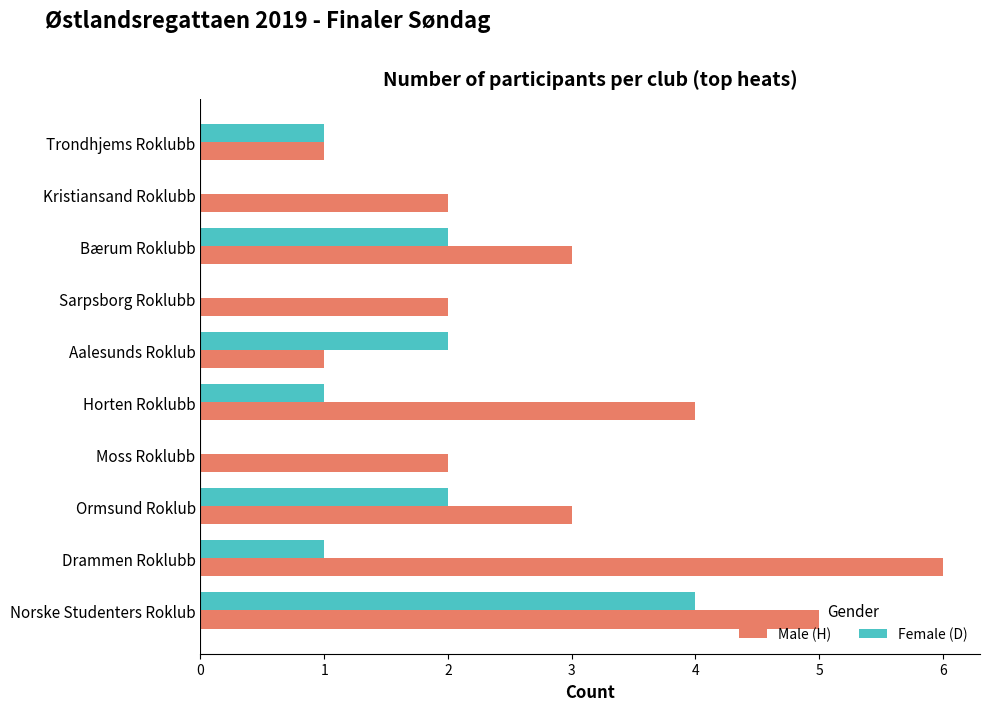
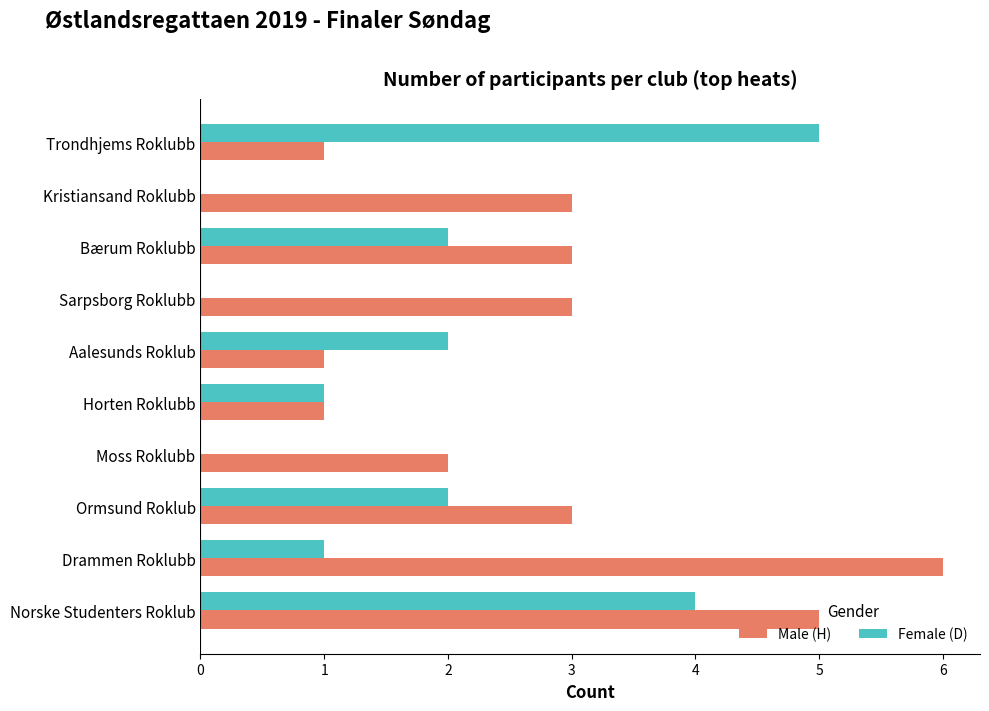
Female (D), Trondhjems Roklubb: 1 -> 5
Male (H), Kristiansand Roklubb: 2 -> 3
Male (H), Sarpsborg Roklubb: 2 -> 3
Male (H), Horten Roklubb: 4 -> 1
